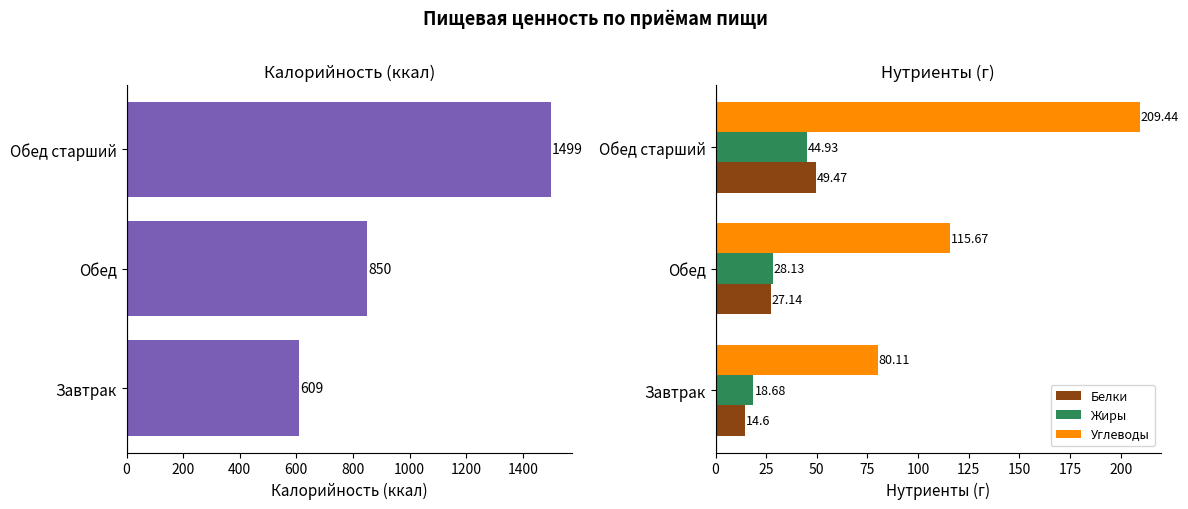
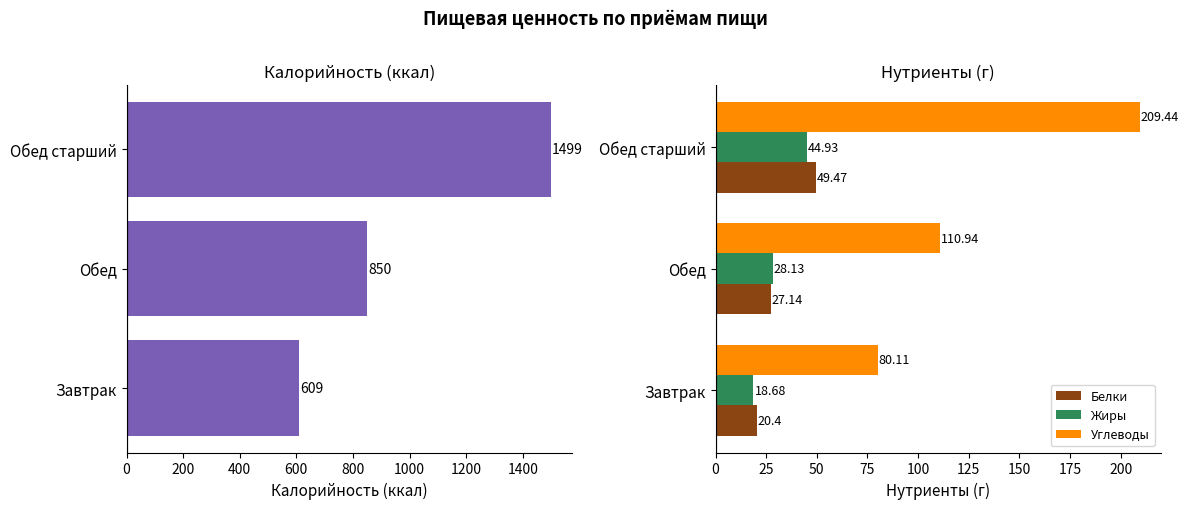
Нутриенты (г), Углеводы, Обед: 115.67 -> 110.94
Нутриенты (г), Белки, Завтрак: 14.6 -> 20.4
